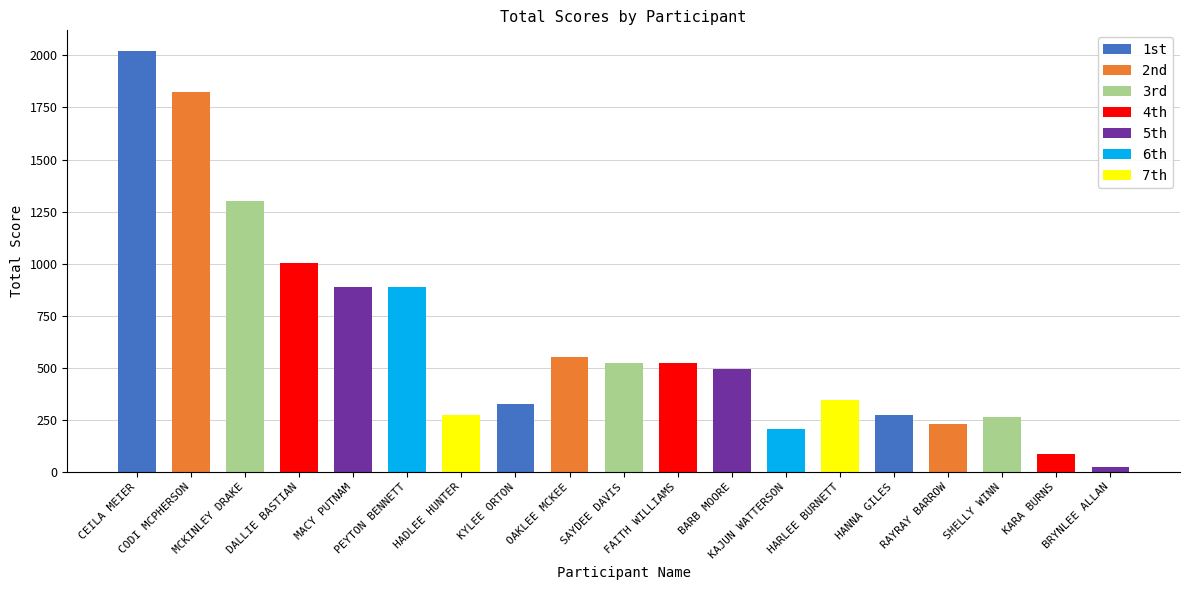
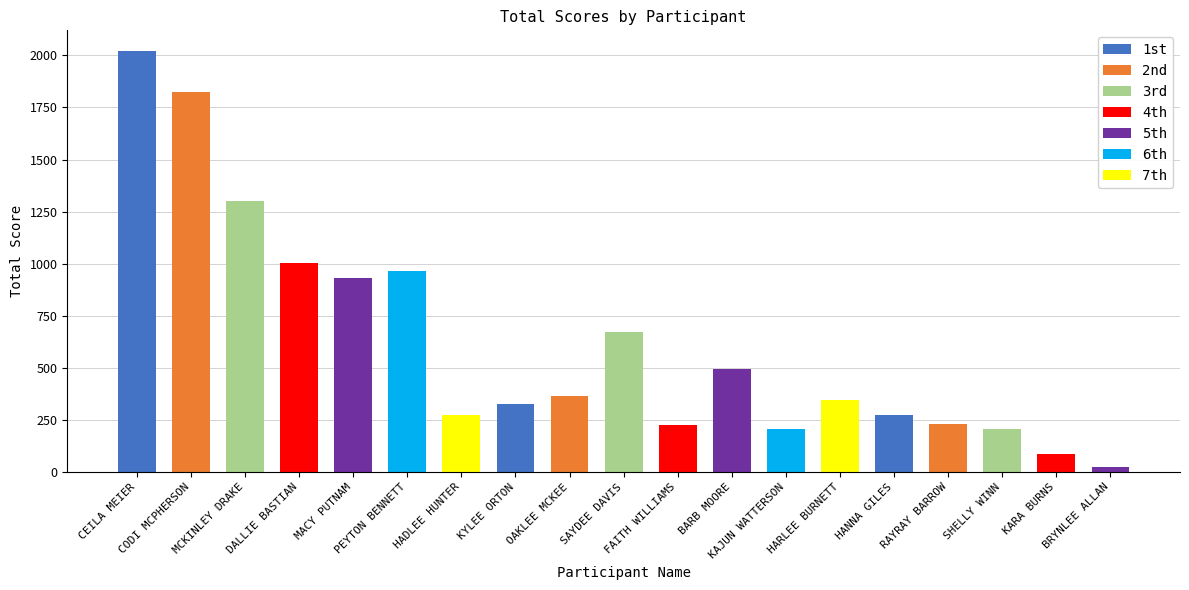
MACY PUTNAM: 890 -> 930
PEYTON BENNETT: 890 -> 960
OAKLEE MCKEE: 550 -> 370
SAYDEE DAVIS: 520 -> 670
FAITH WILLIAMS: 520 -> 230
SHELLY WINN: 270 -> 210
